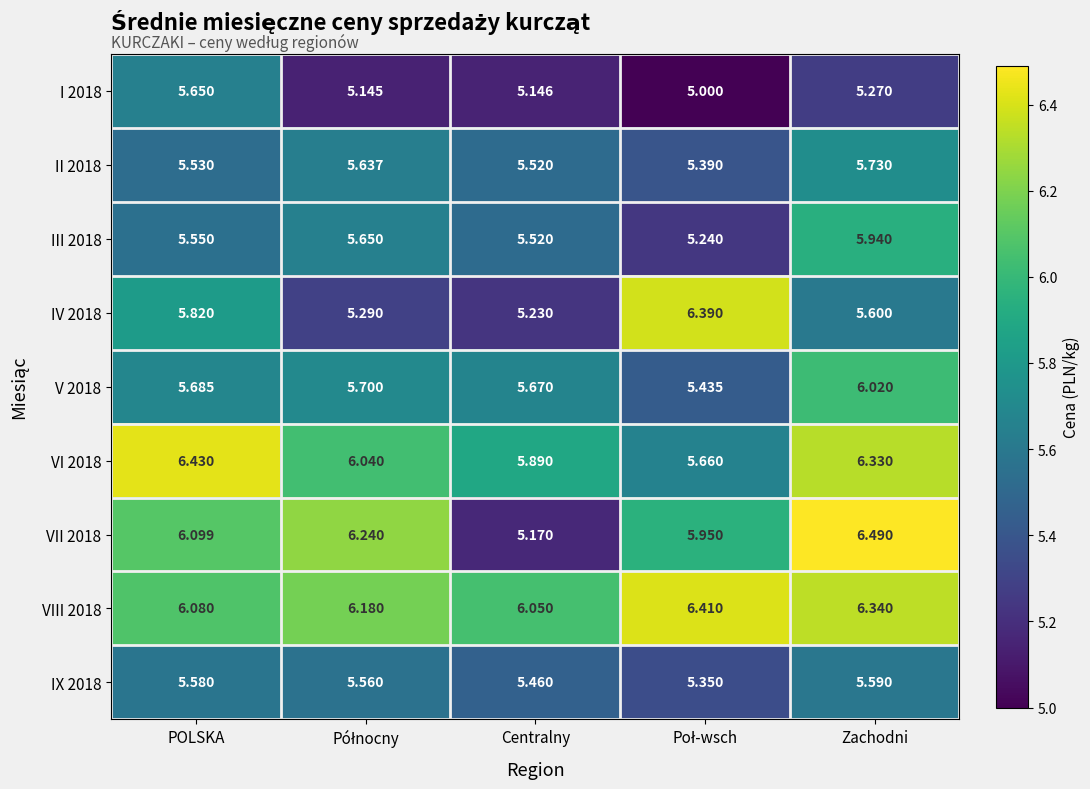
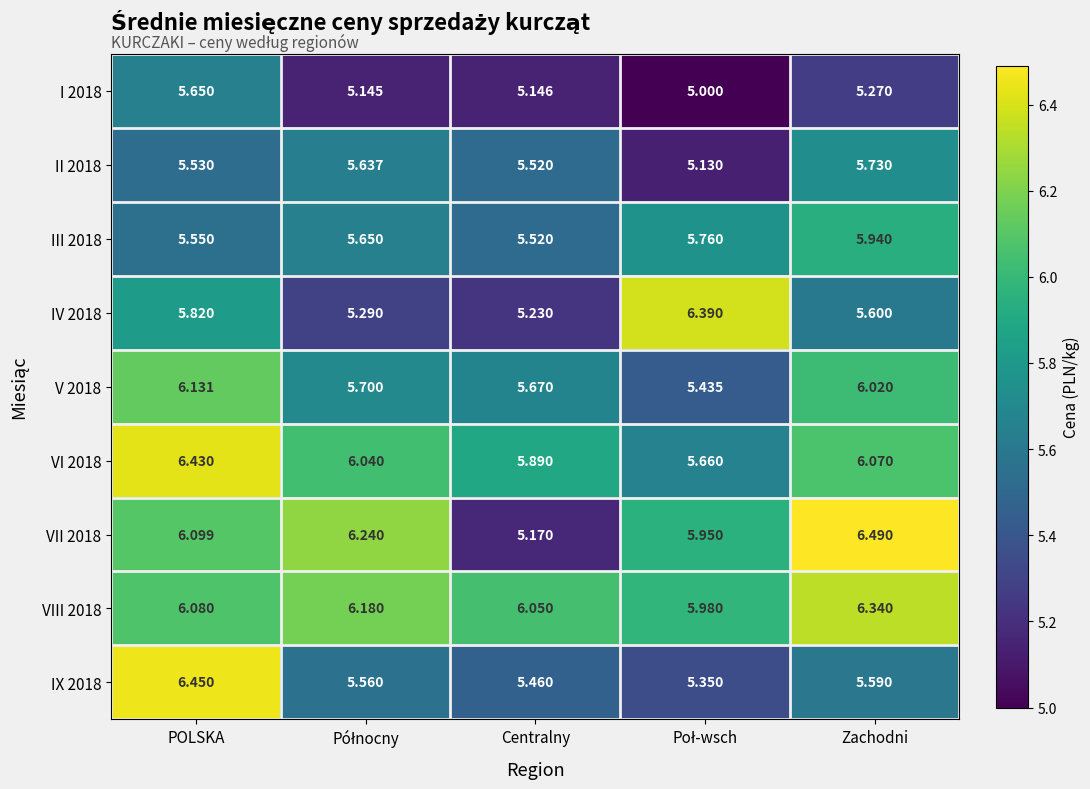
II 2018, Poł-wsch: 5.390 -> 5.130
III 2018, Poł-wsch: 5.240 -> 5.760
V 2018, POLSKA: 5.685 -> 6.131
VI 2018, Zachodni: 6.330 -> 6.070
VIII 2018, Poł-wsch: 6.410 -> 5.980
IX 2018, POLSKA: 5.580 -> 6.450
